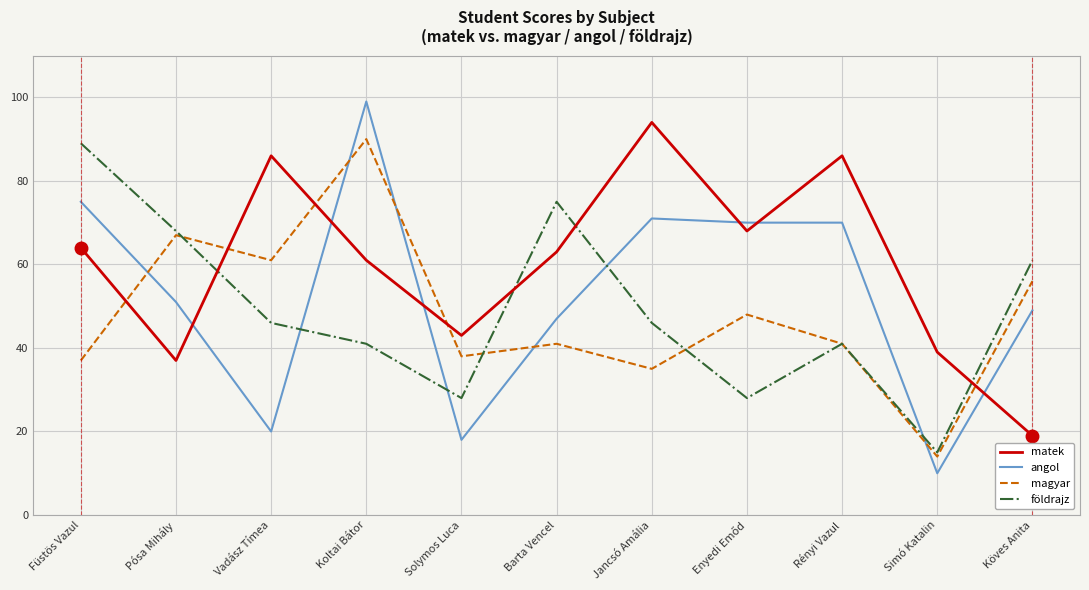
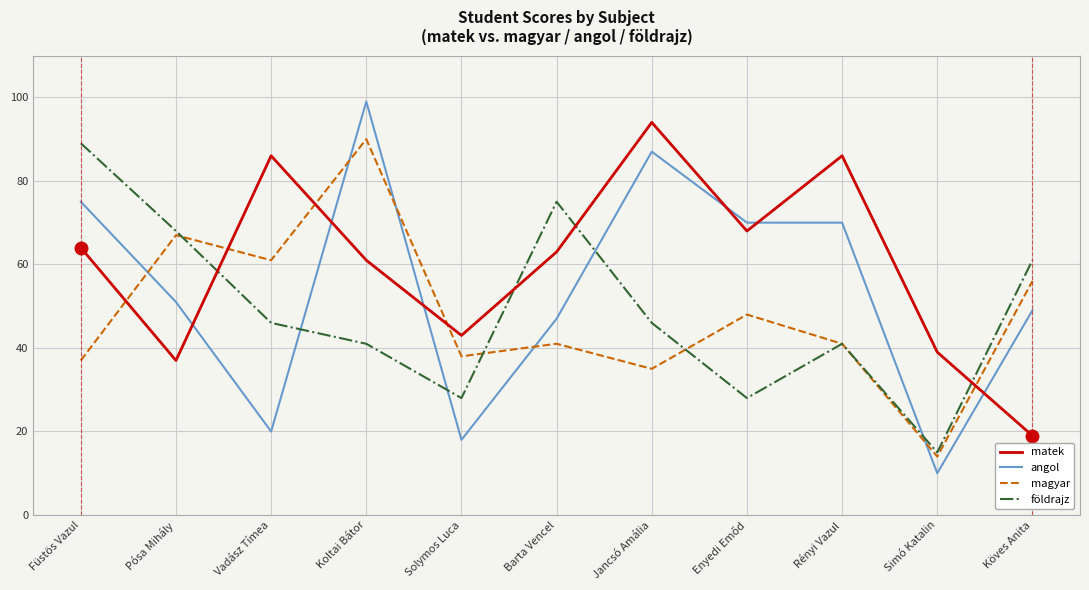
angol, Jancsó Amália: 71 -> 87
